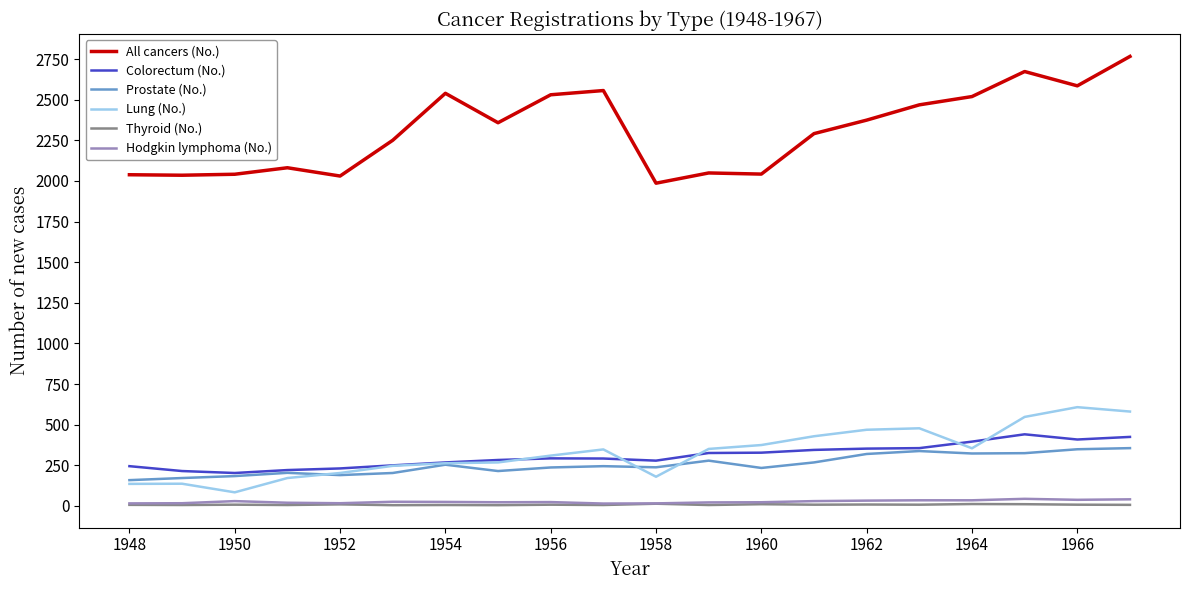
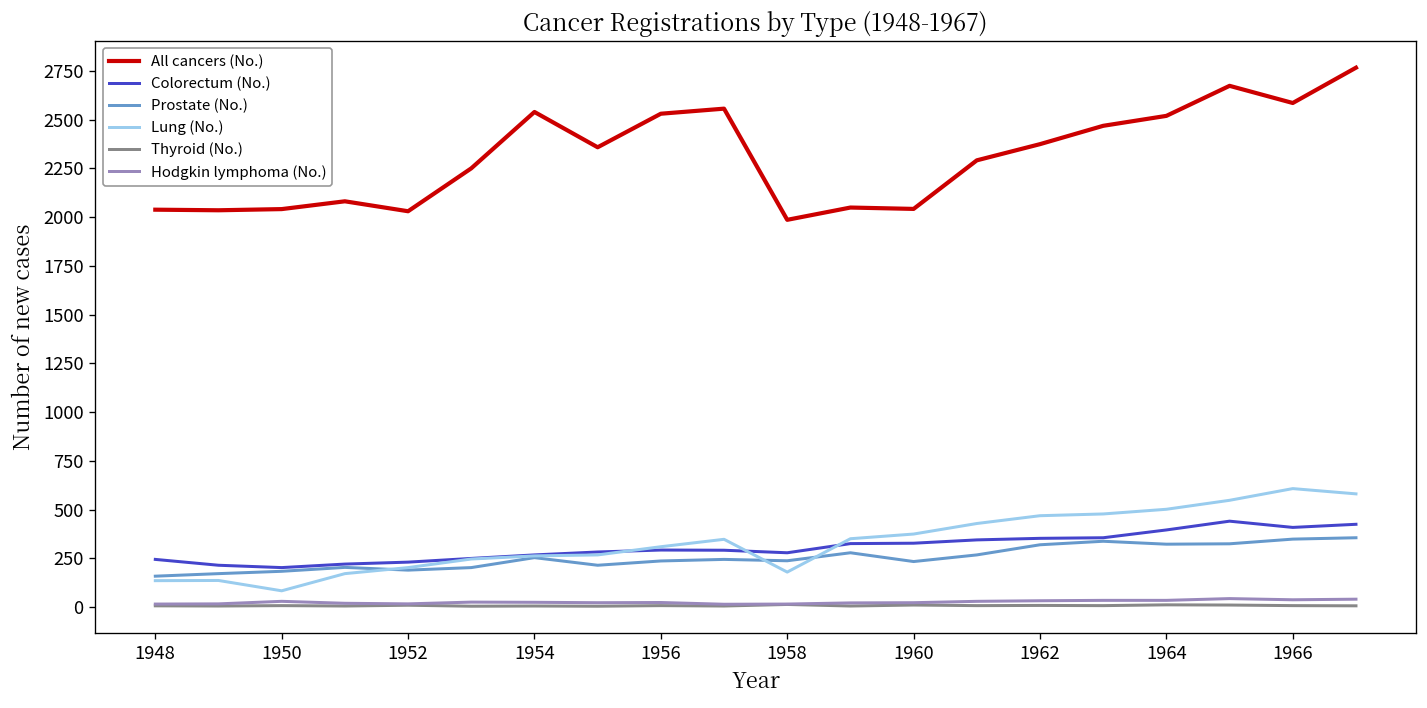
Lung (No.), 1964: 360 -> 500
